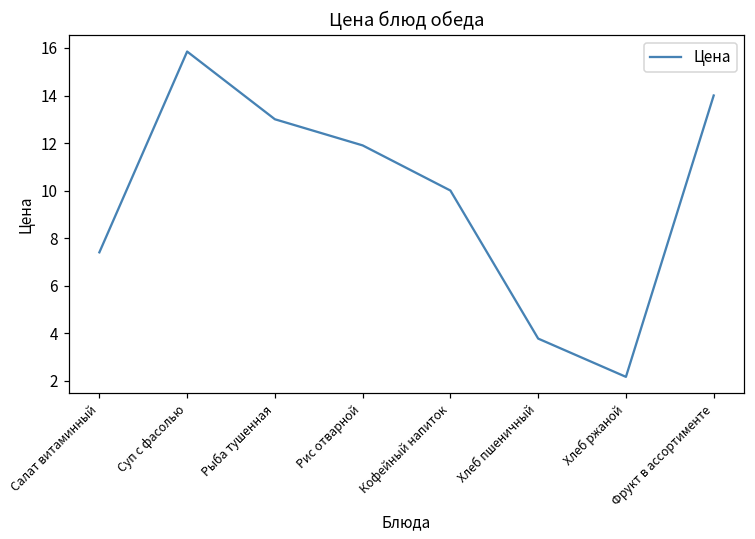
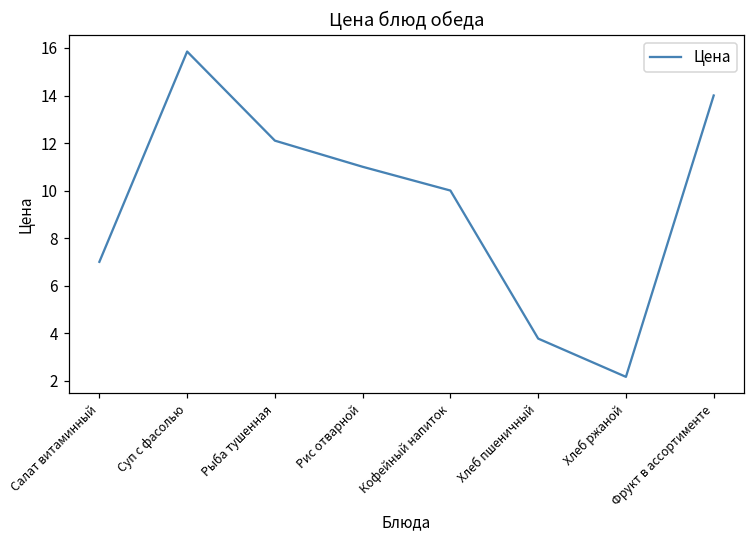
Салат витаминный: 7.4 -> 7.0
Рыба тушенная: 13.0 -> 12.1
Рис отварной: 11.9 -> 11.0
